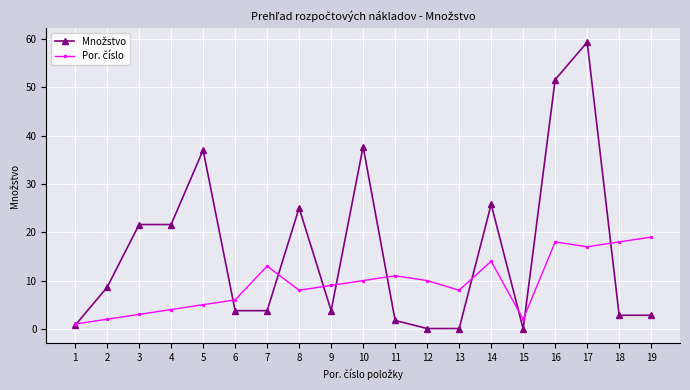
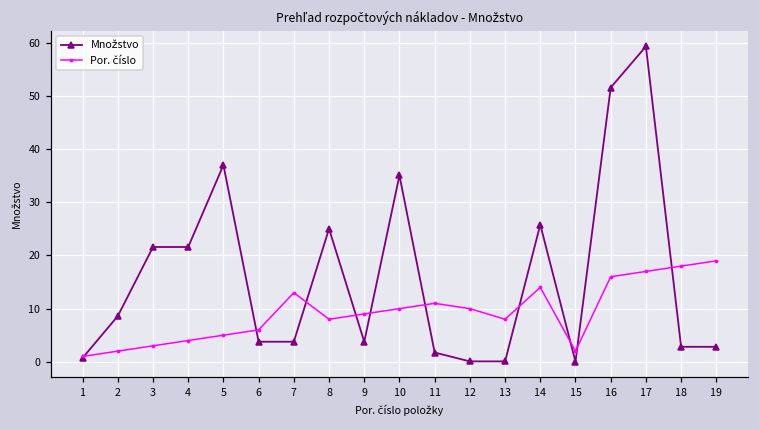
Množstvo, 10: 38 -> 35
Por. číslo, 16: 18 -> 16
